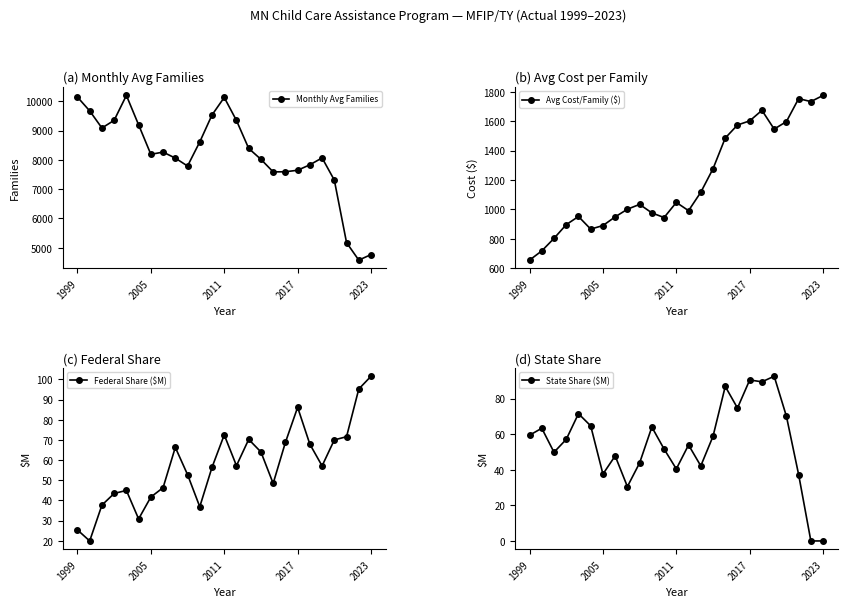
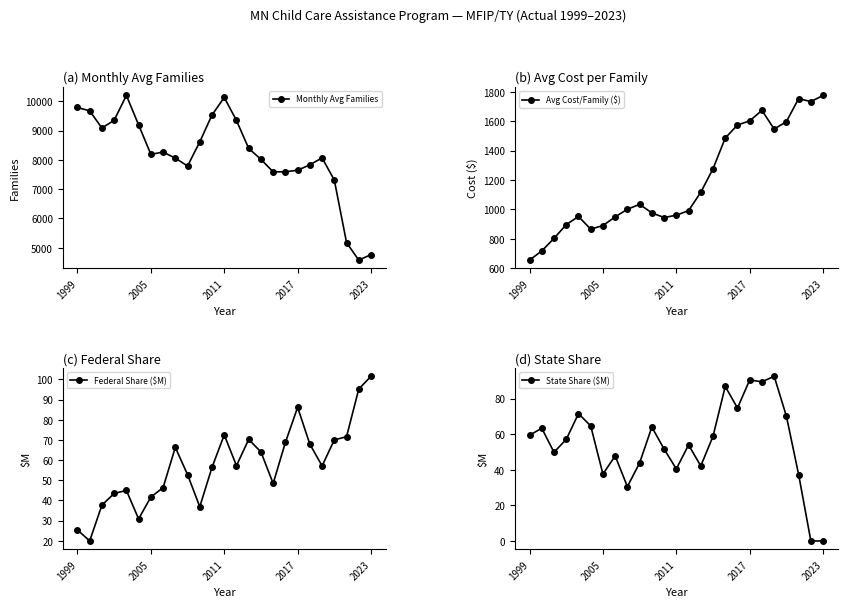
(a) Monthly Avg Families, 1999: 10100 -> 9800
(b) Avg Cost per Family, 2011: 1050 -> 960
